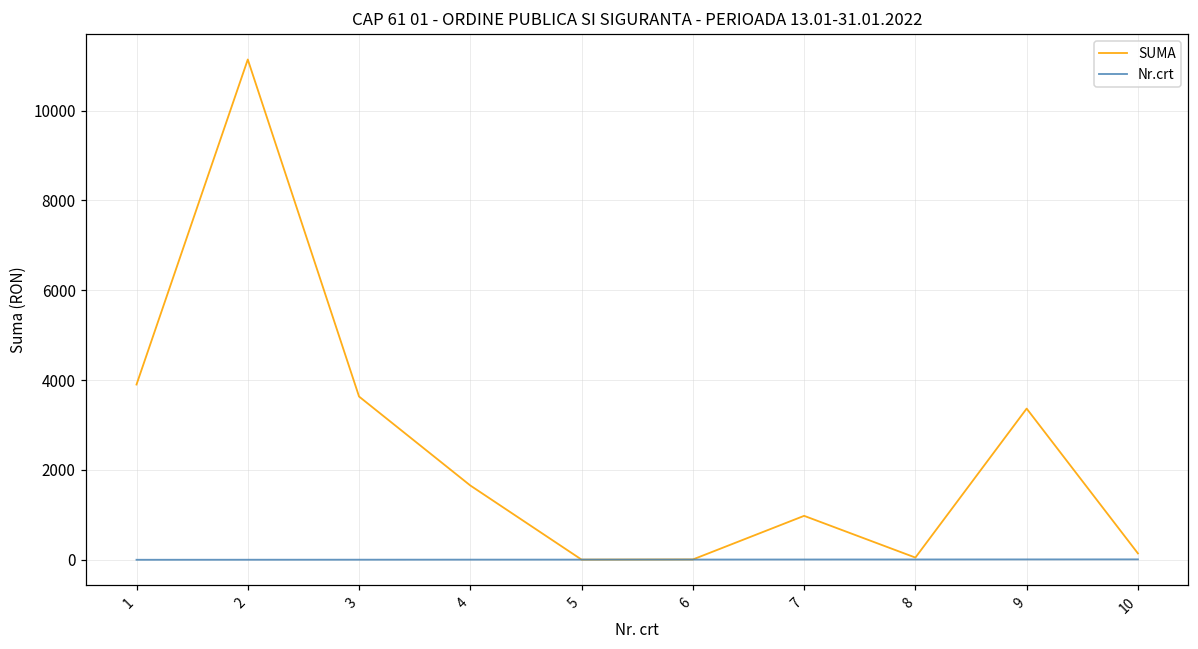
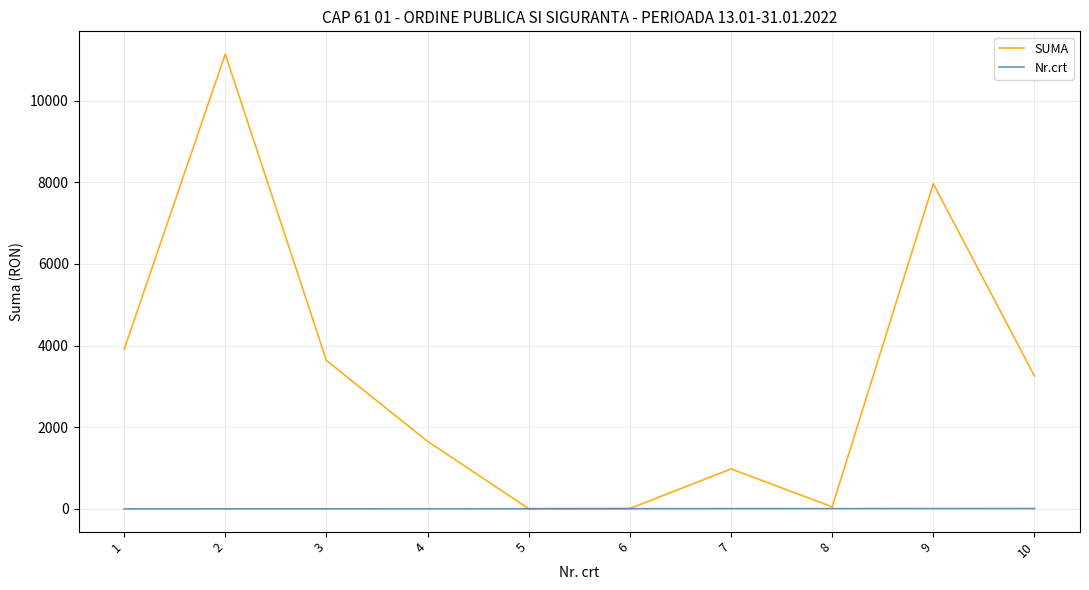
SUMA, 9: 3400 -> 8000
SUMA, 10: 100 -> 3300
